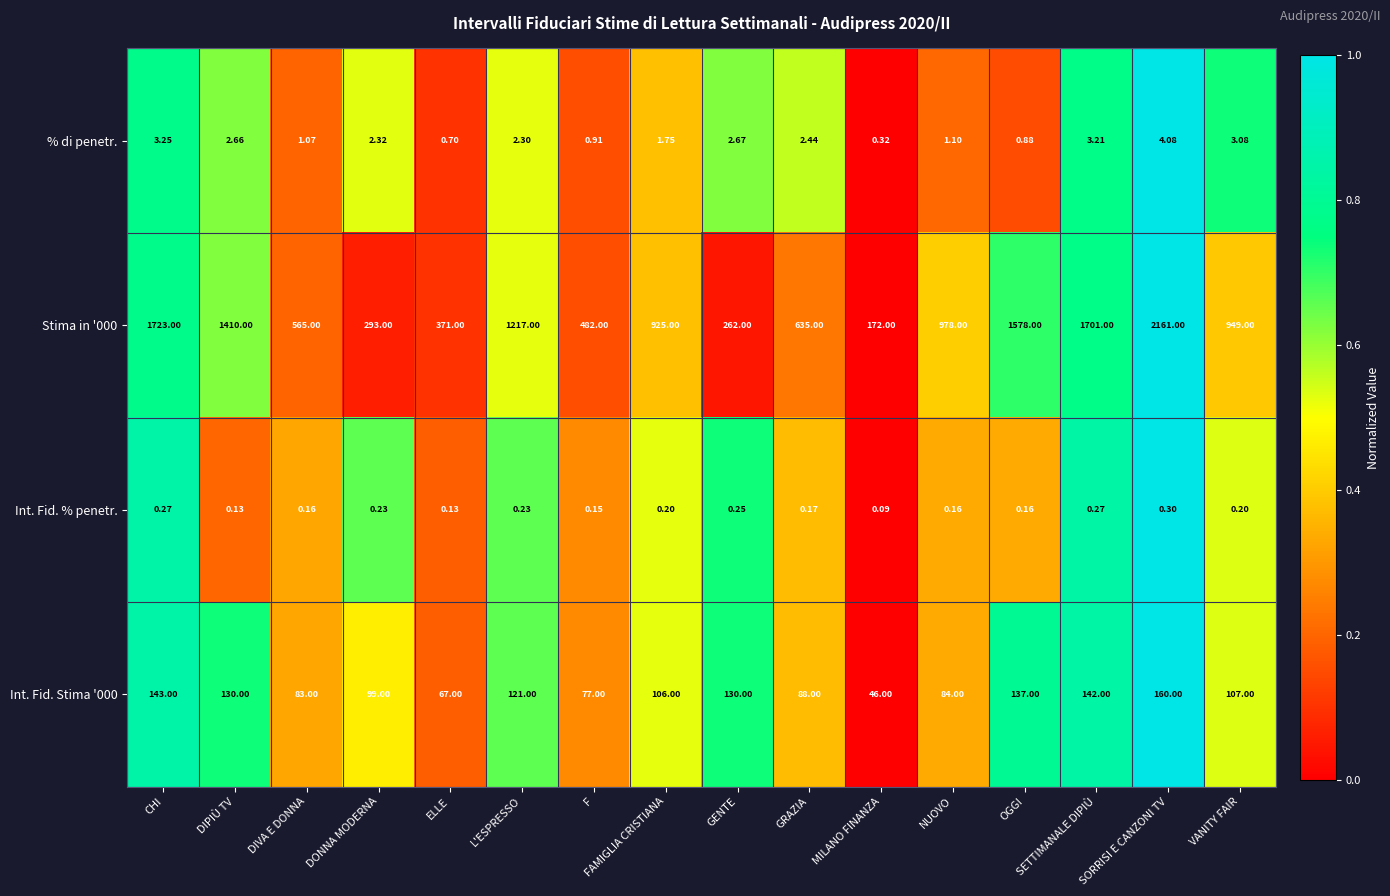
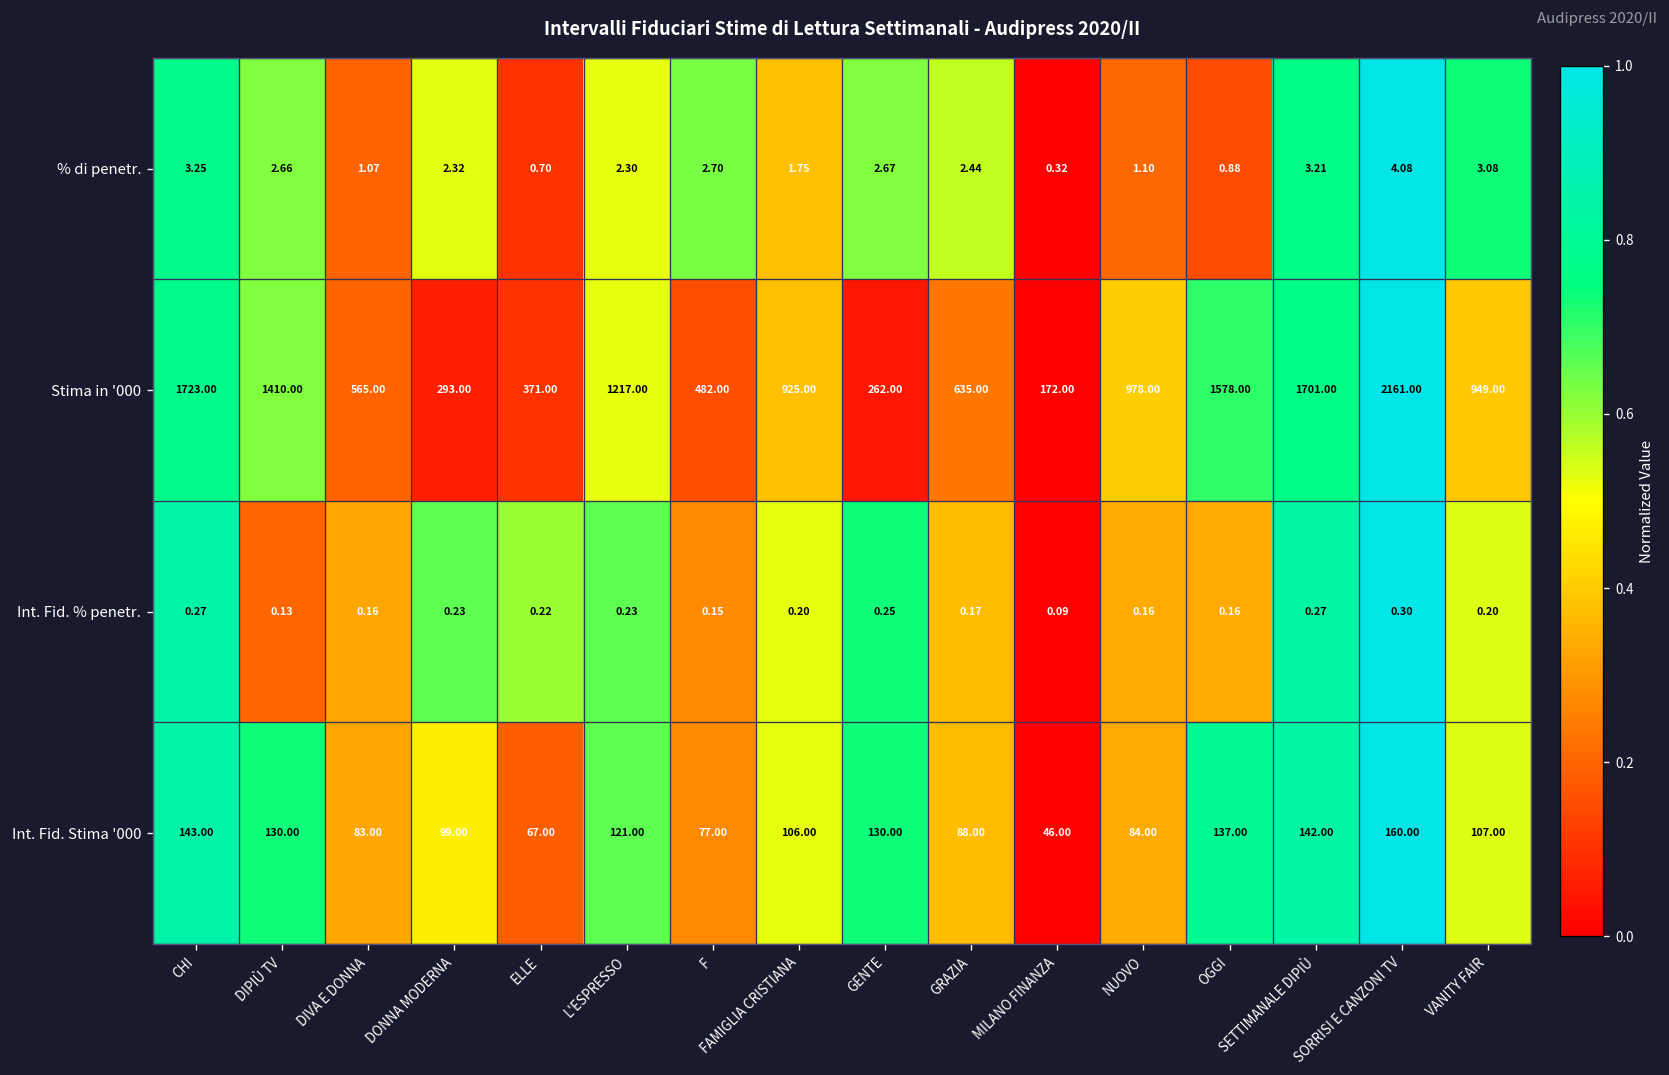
% di penetr., F: 0.91 -> 2.70
Int. Fid. % penetr., ELLE: 0.13 -> 0.22
